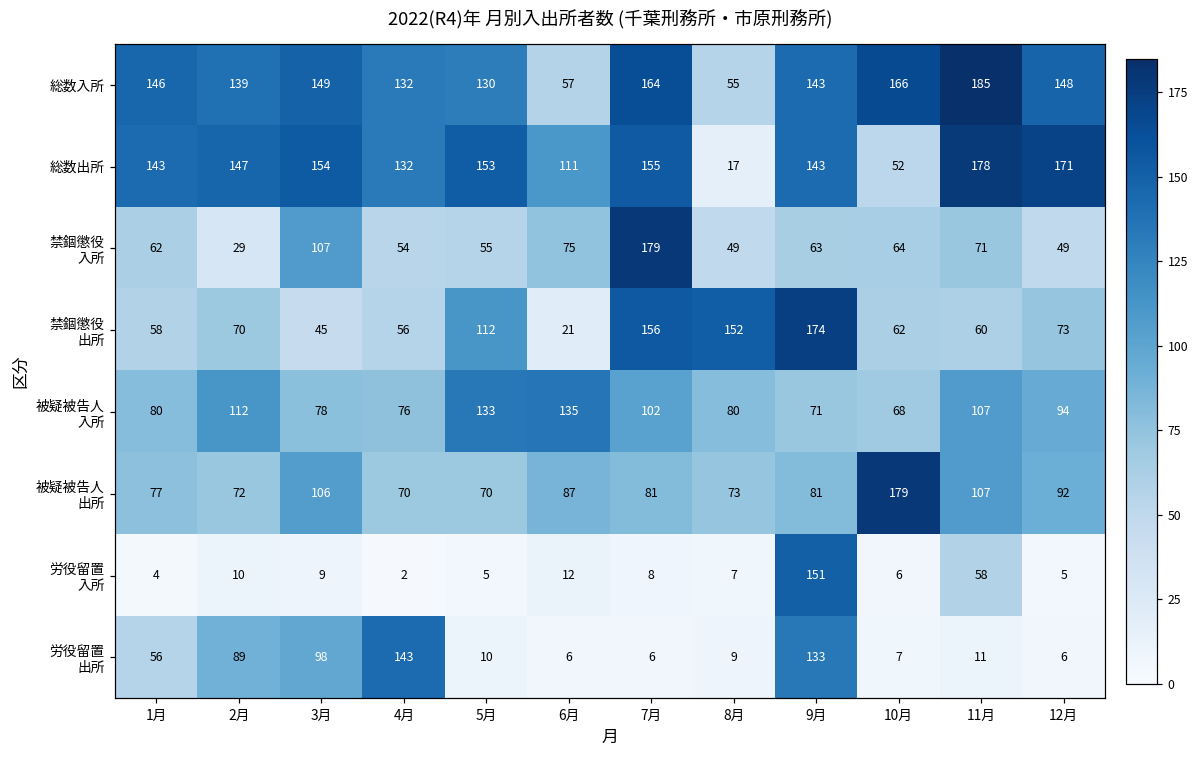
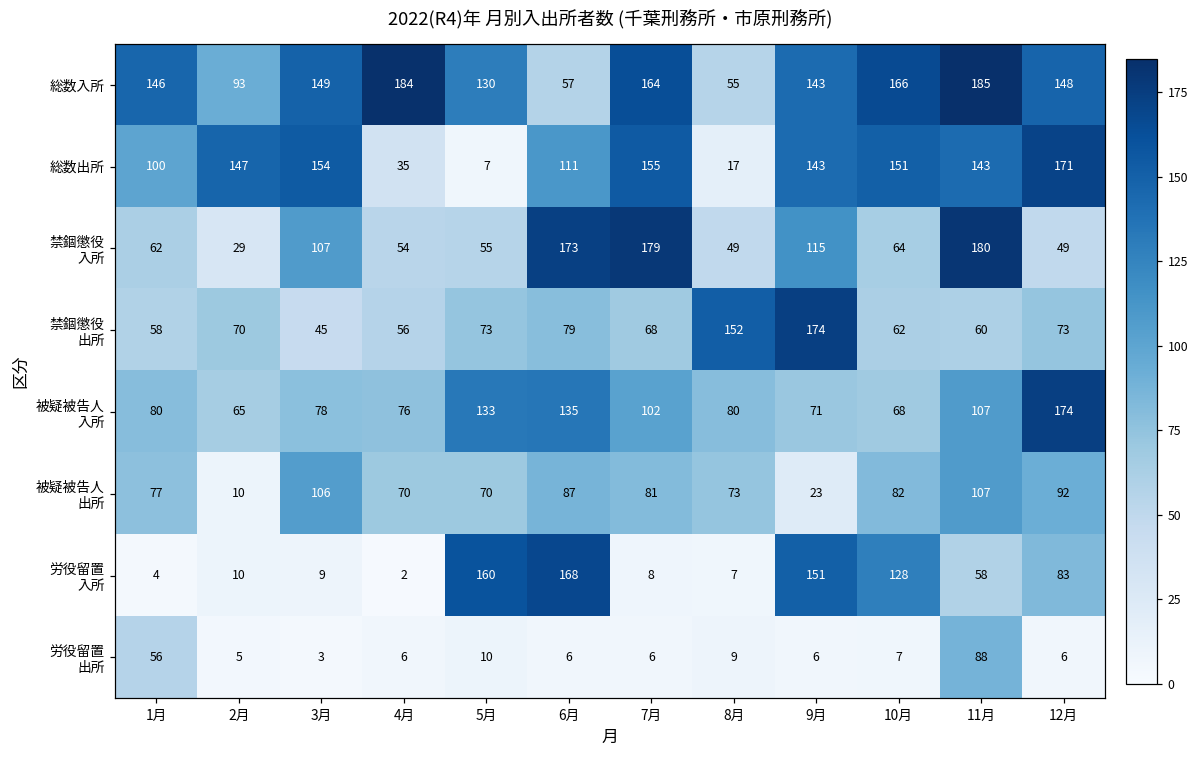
総数入所, 2月: 139 -> 93
総数入所, 4月: 132 -> 184
総数出所, 1月: 143 -> 100
総数出所, 4月: 132 -> 35
総数出所, 5月: 153 -> 7
総数出所, 10月: 52 -> 151
総数出所, 11月: 178 -> 143
禁錮懲役 入所, 6月: 75 -> 173
禁錮懲役 入所, 9月: 63 -> 115
禁錮懲役 入所, 11月: 71 -> 180
禁錮懲役 出所, 5月: 112 -> 73
禁錮懲役 出所, 6月: 21 -> 79
禁錮懲役 出所, 7月: 156 -> 68
被疑被告人 入所, 2月: 112 -> 65
被疑被告人 入所, 12月: 94 -> 174
被疑被告人 出所, 2月: 72 -> 10
被疑被告人 出所, 9月: 81 -> 23
被疑被告人 出所, 10月: 179 -> 82
労役留置 入所, 5月: 5 -> 160
労役留置 入所, 6月: 12 -> 168
労役留置 入所, 10月: 6 -> 128
労役留置 入所, 12月: 5 -> 83
労役留置 出所, 2月: 89 -> 5
労役留置 出所, 3月: 98 -> 3
労役留置 出所, 4月: 143 -> 6
労役留置 出所, 9月: 133 -> 6
労役留置 出所, 11月: 11 -> 88
